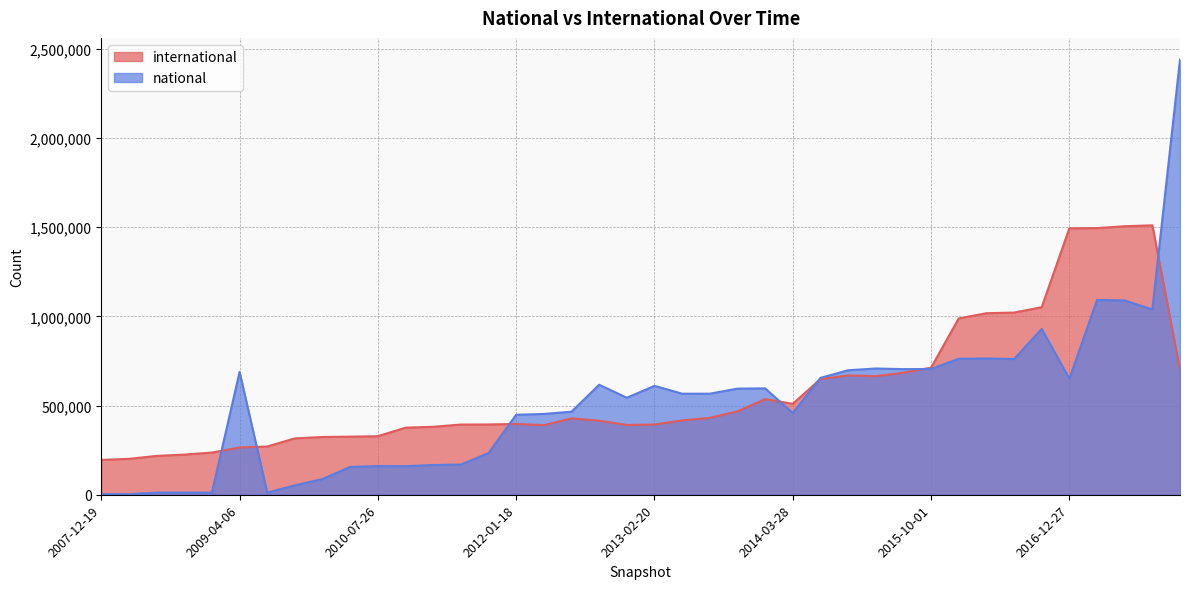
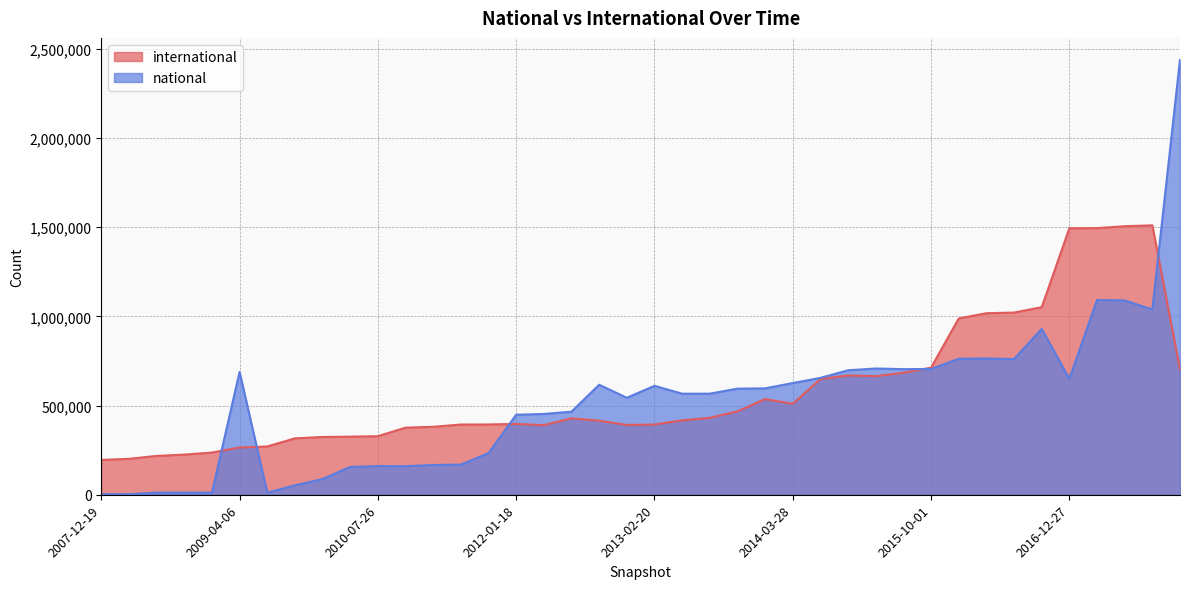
national, 2014-03-28: 460,000 -> 630,000
